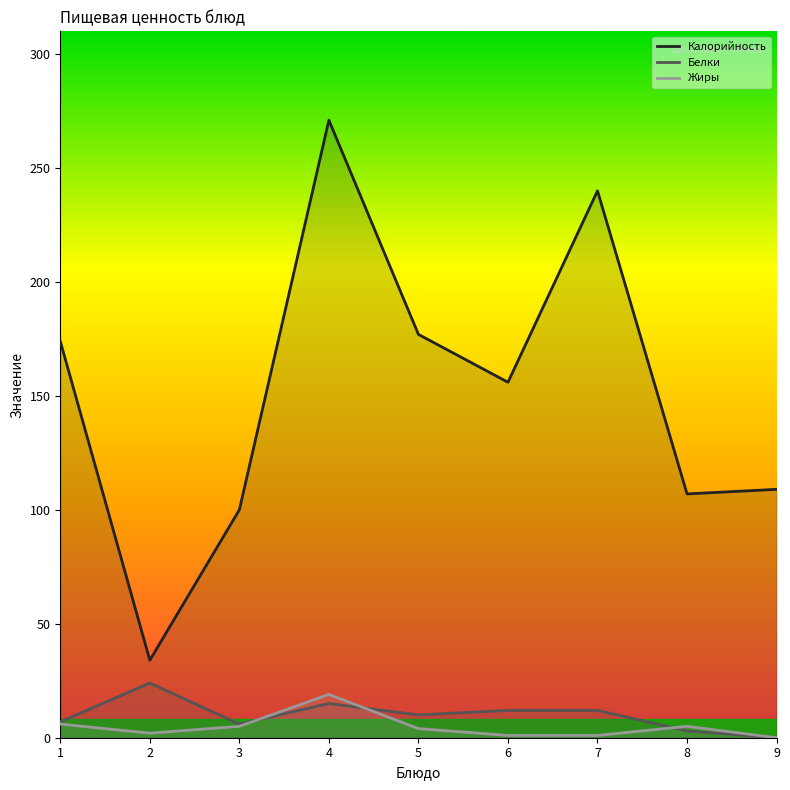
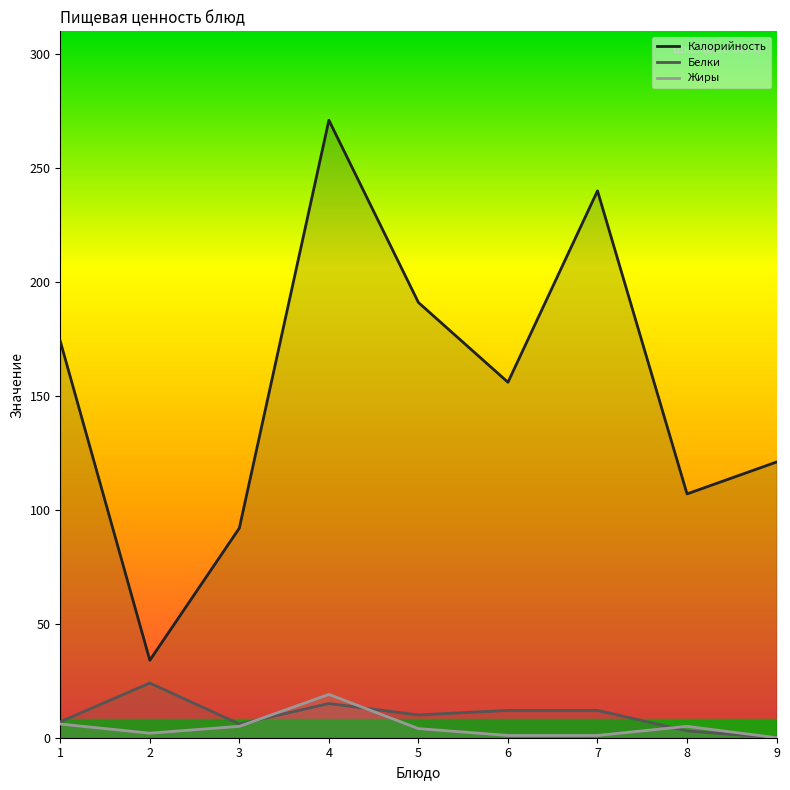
Калорийность, 3: 100 -> 92
Калорийность, 5: 177 -> 191
Калорийность, 9: 109 -> 121
